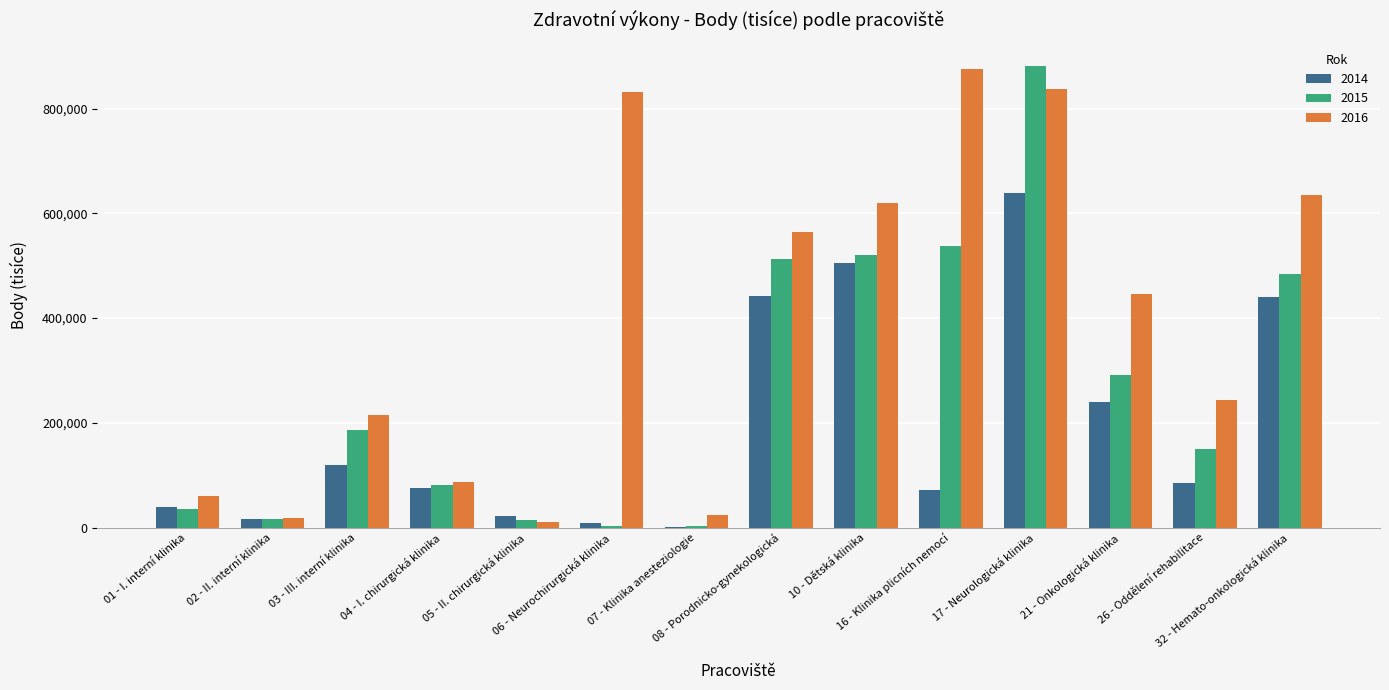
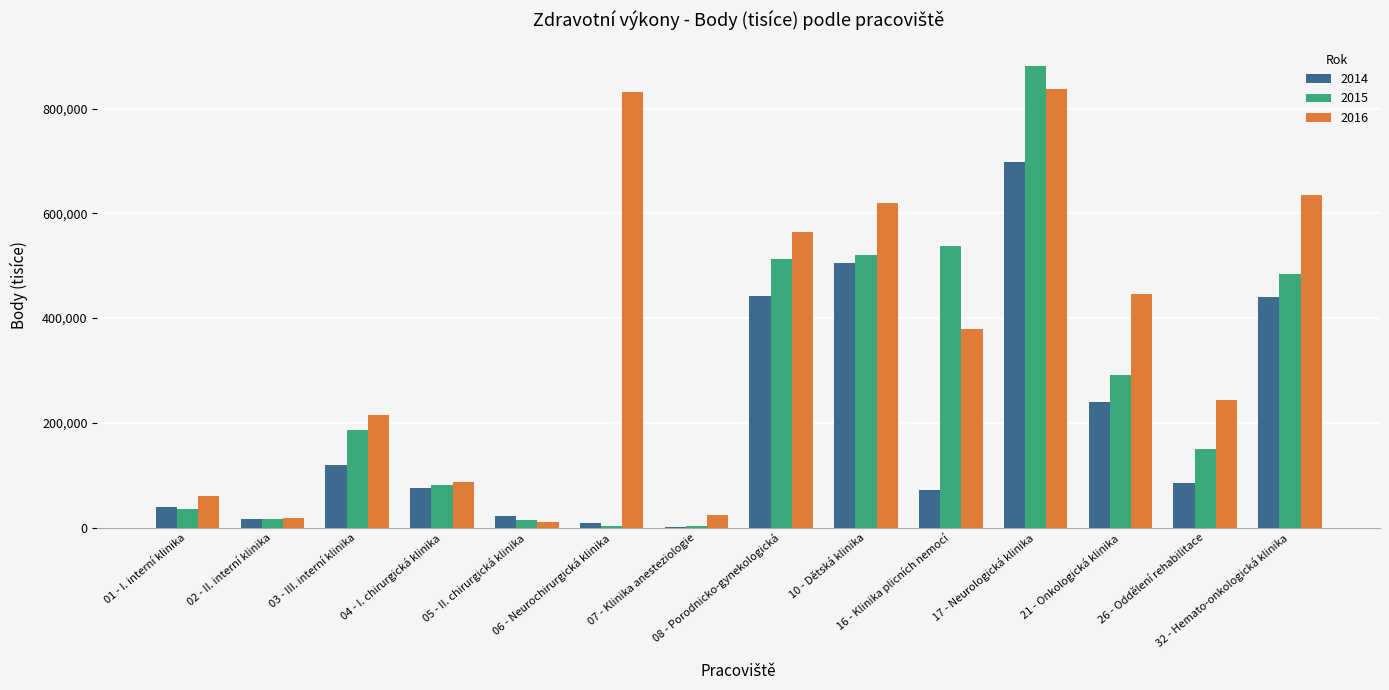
2016, 16 - Klinika plicních nemocí: 870,000 -> 380,000
2014, 17 - Neurologická klinika: 640,000 -> 700,000
